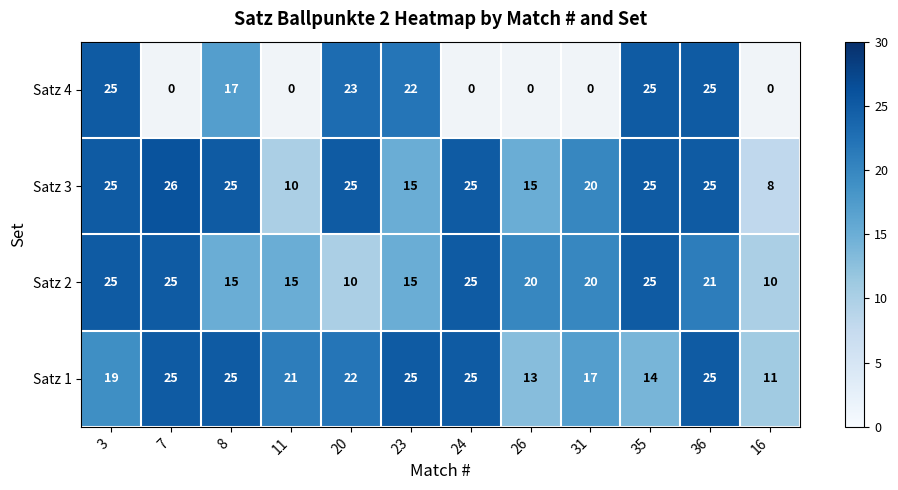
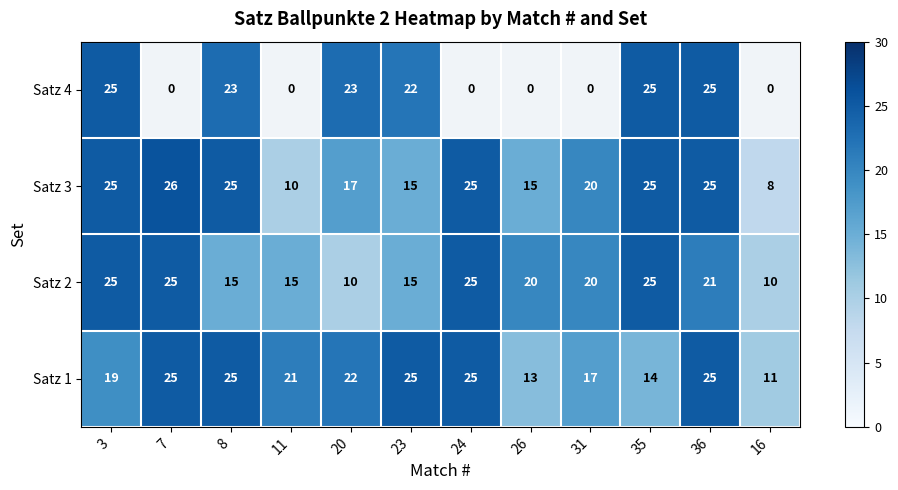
Satz 4, 8: 17 -> 23
Satz 3, 20: 25 -> 17
